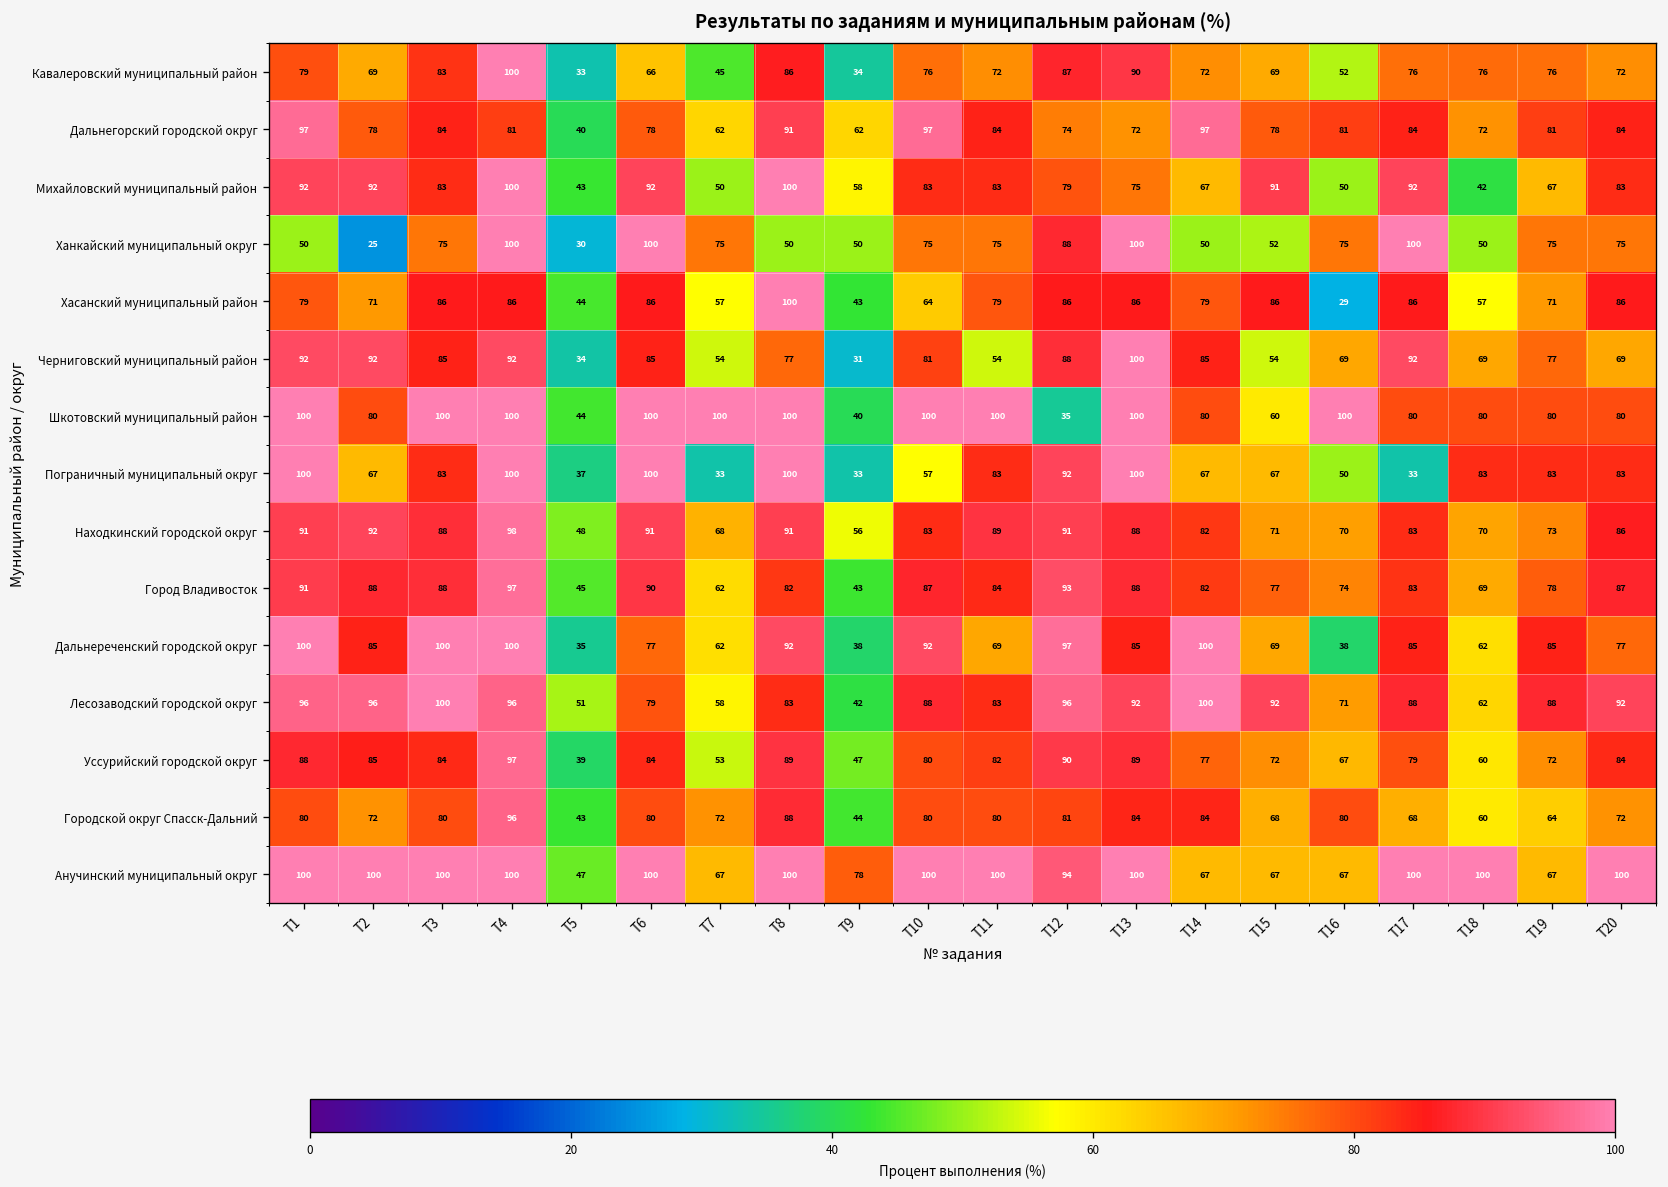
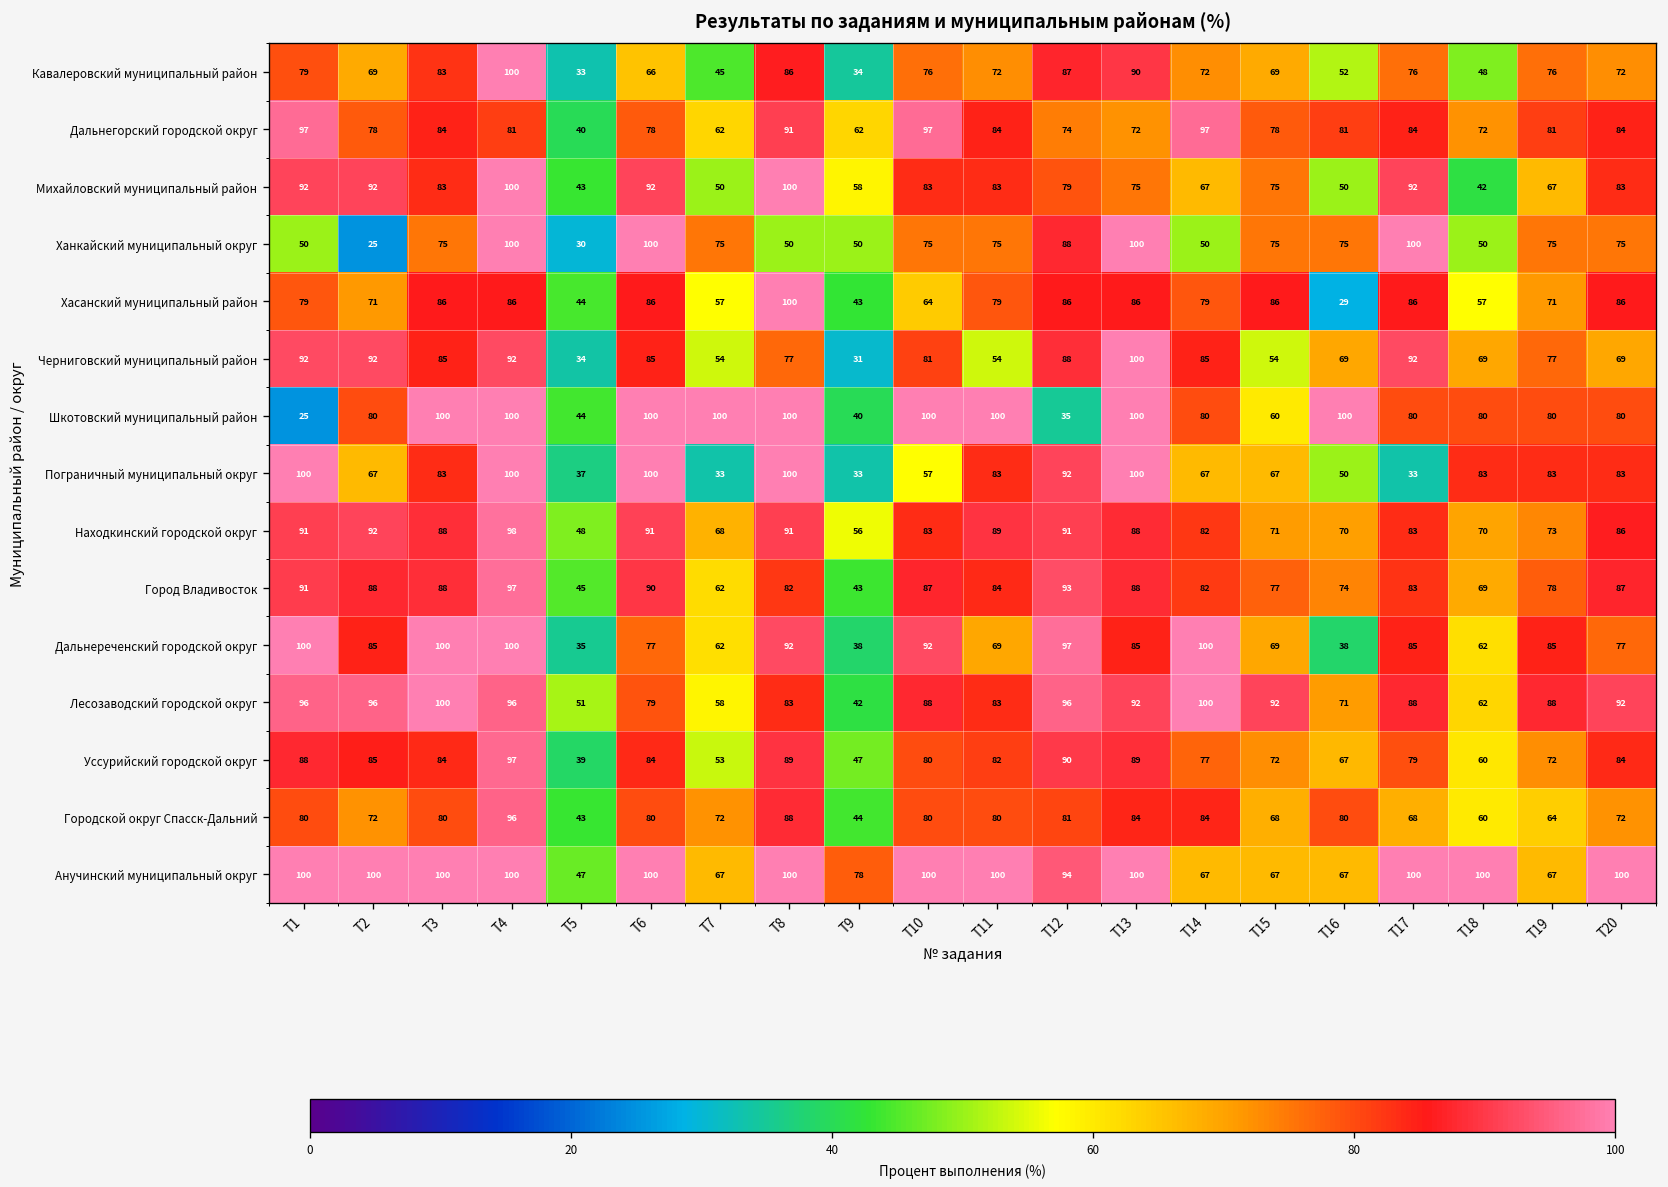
Кавалеровский муниципальный район, T18: 76 -> 48
Михайловский муниципальный район, T15: 91 -> 75
Ханкайский муниципальный округ, T15: 52 -> 75
Шкотовский муниципальный район, T1: 100 -> 25
